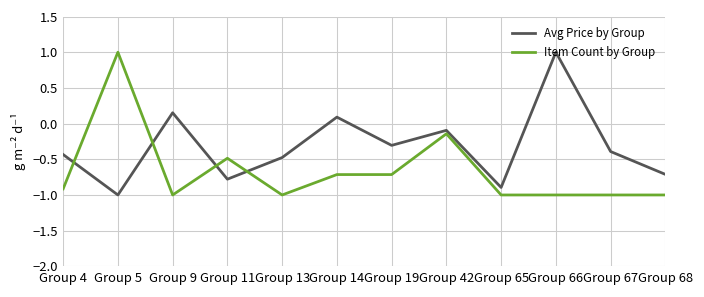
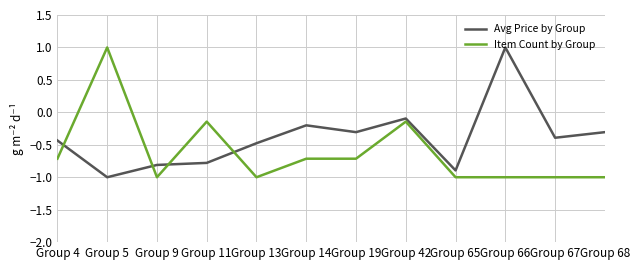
Item Count by Group, Group 4: -0.9 -> -0.7
Avg Price by Group, Group 9: 0.2 -> -0.8
Item Count by Group, Group 11: -0.5 -> -0.1
Avg Price by Group, Group 14: 0.1 -> -0.2
Avg Price by Group, Group 68: -0.7 -> -0.3
